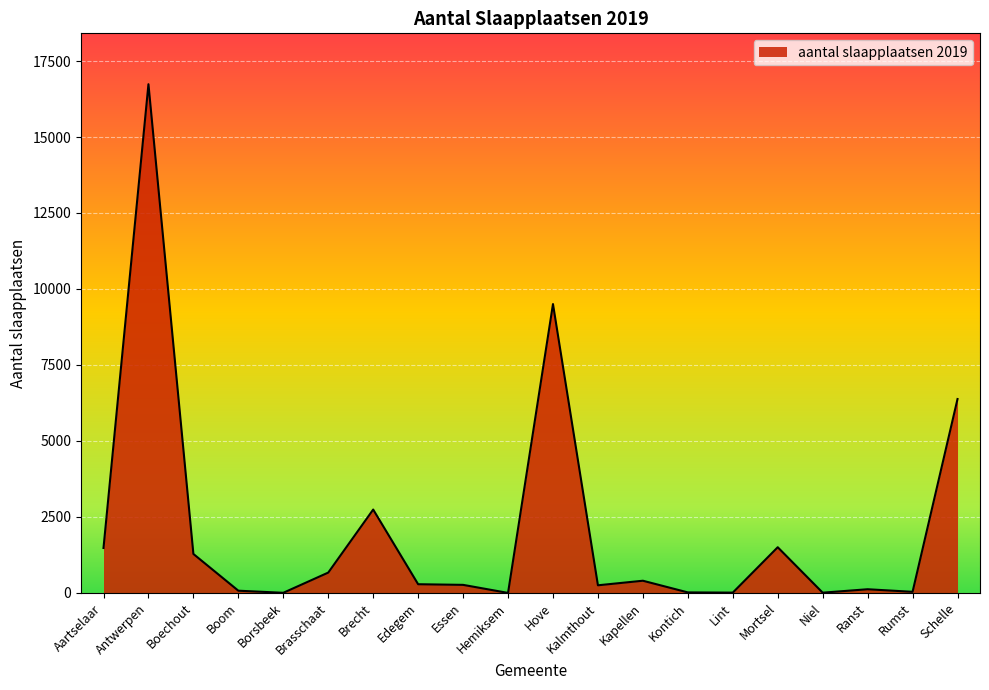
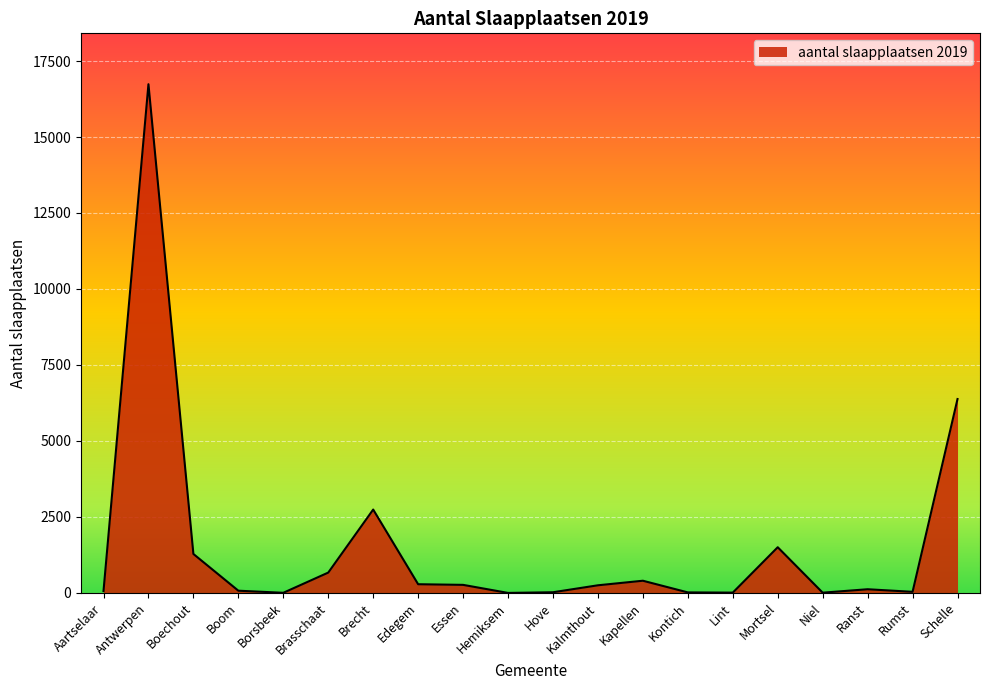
Aartselaar: 1500 -> 100
Hove: 9500 -> 0
